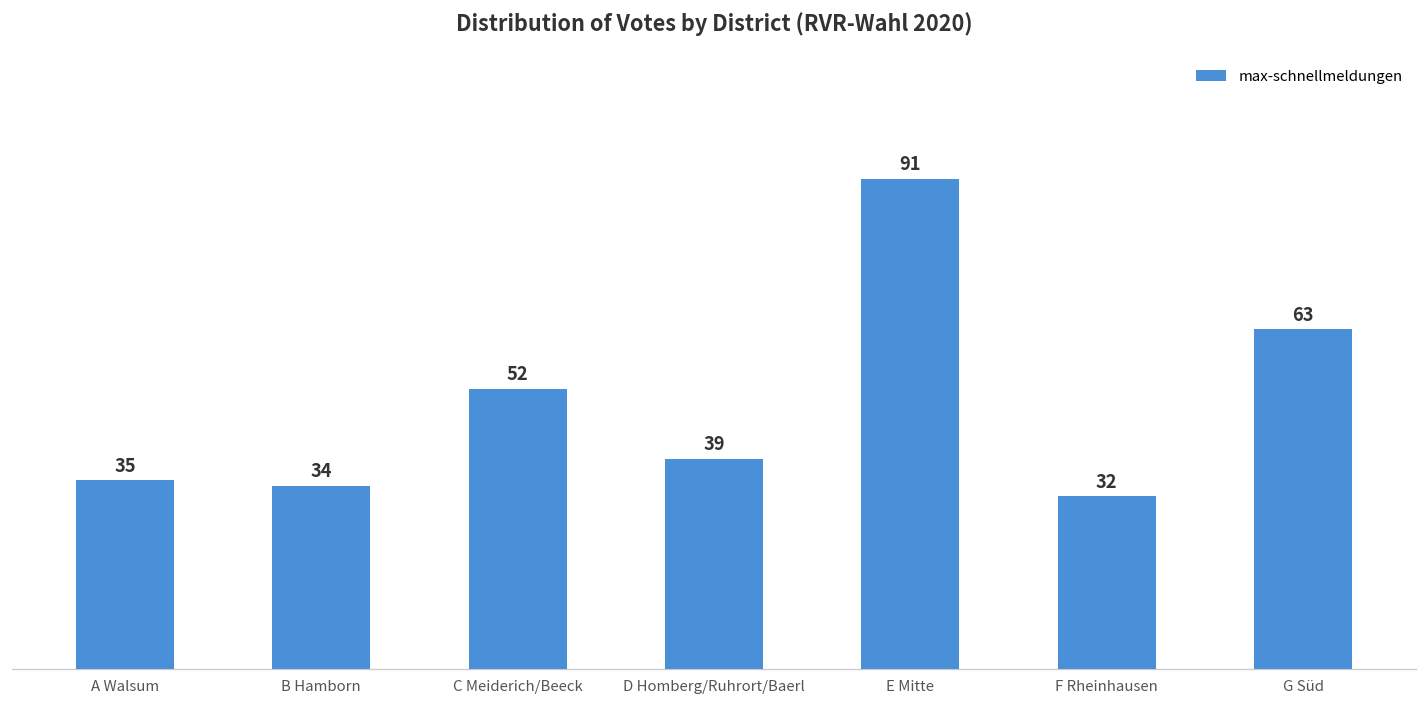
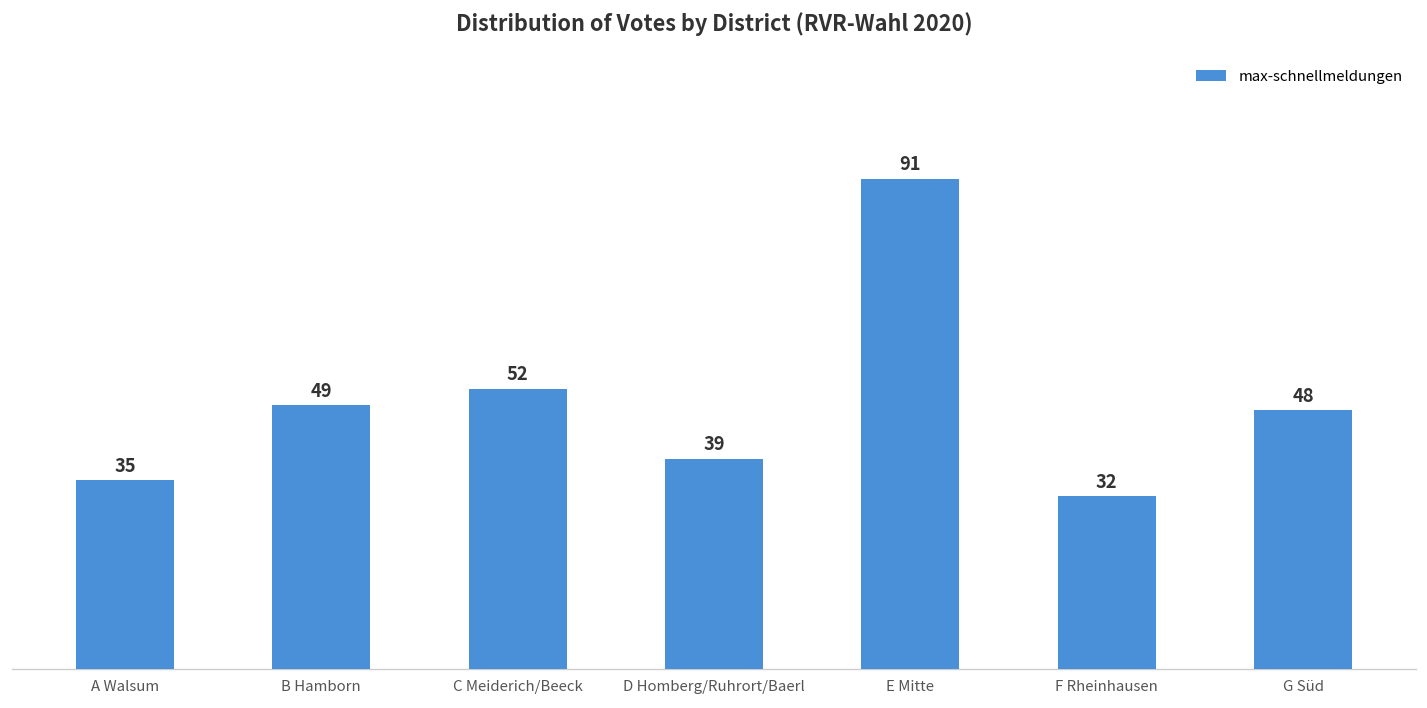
B Hamborn: 34 -> 49
G Süd: 63 -> 48
